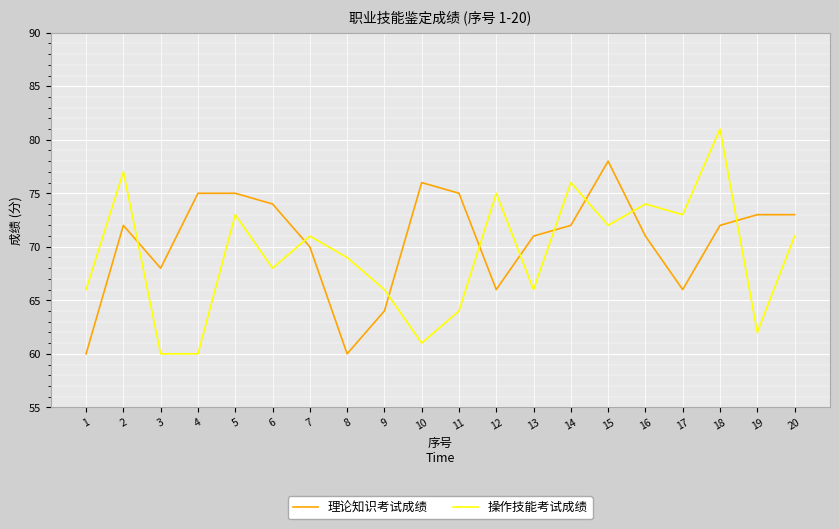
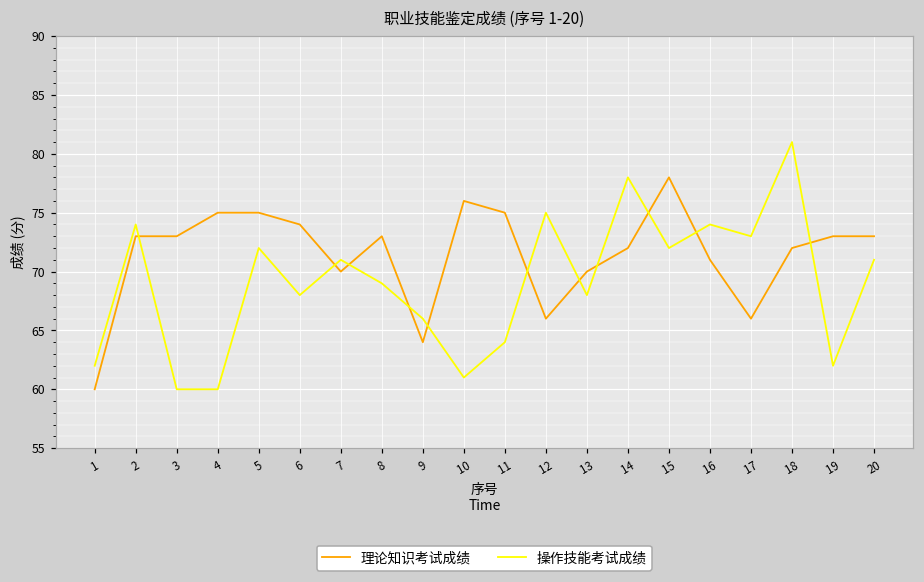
操作技能考试成绩, 1: 66 -> 62
理论知识考试成绩, 2: 72 -> 73
操作技能考试成绩, 2: 77 -> 74
理论知识考试成绩, 3: 68 -> 73
操作技能考试成绩, 5: 73 -> 72
理论知识考试成绩, 8: 60 -> 73
理论知识考试成绩, 13: 71 -> 70
操作技能考试成绩, 13: 66 -> 68
操作技能考试成绩, 14: 76 -> 78
